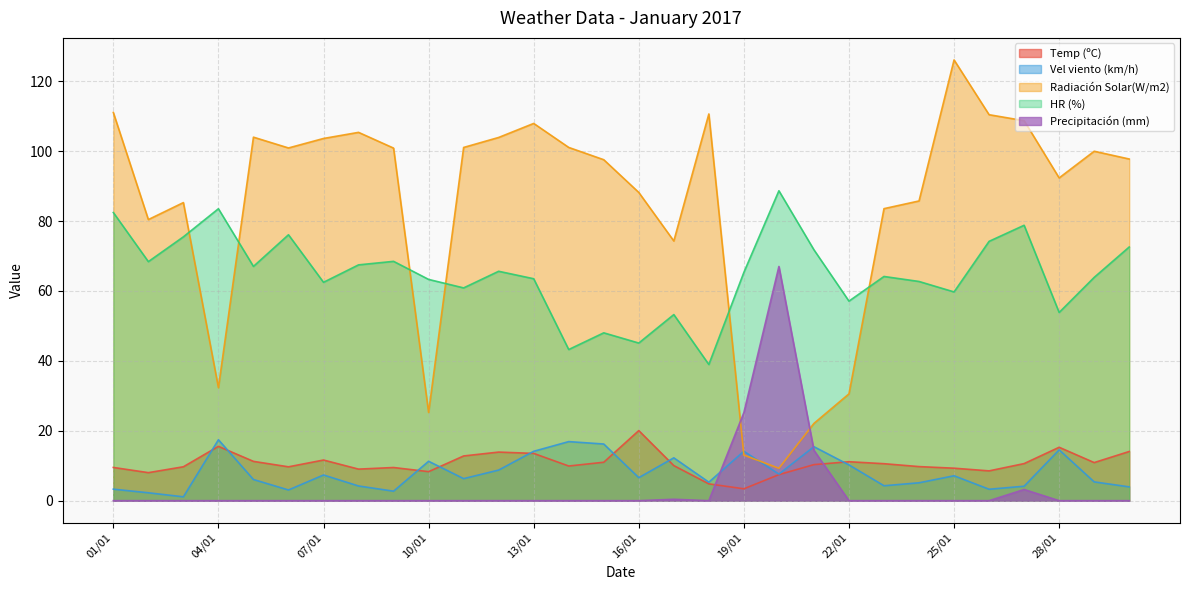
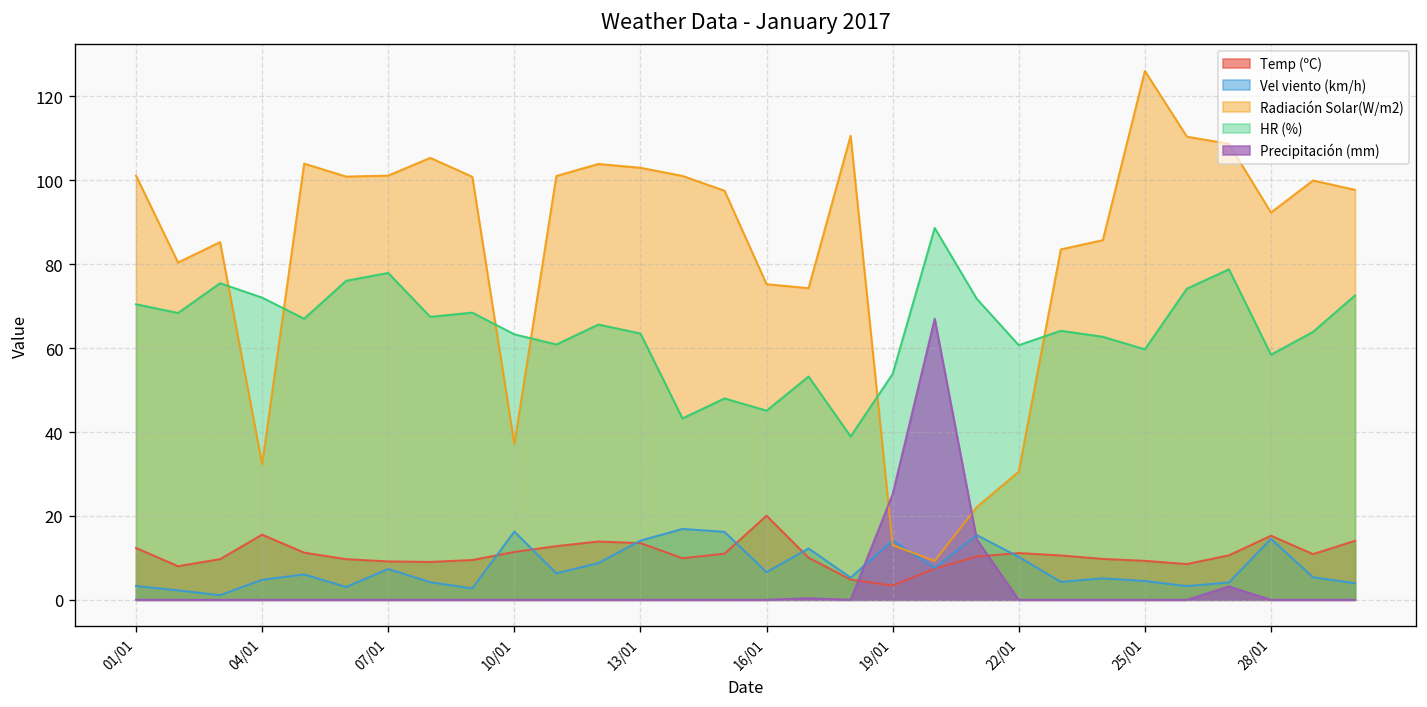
Temp (ºC), 01/01: 10 -> 12
Radiación Solar(W/m2), 01/01: 111 -> 101
HR (%), 01/01: 82 -> 70
Vel viento (km/h), 04/01: 17 -> 5
HR (%), 04/01: 84 -> 72
Temp (ºC), 07/01: 12 -> 9
Radiación Solar(W/m2), 07/01: 104 -> 101
HR (%), 07/01: 62 -> 78
Temp (ºC), 10/01: 8 -> 11
Vel viento (km/h), 10/01: 11 -> 16
Radiación Solar(W/m2), 10/01: 25 -> 37
Radiación Solar(W/m2), 13/01: 108 -> 103
Radiación Solar(W/m2), 16/01: 88 -> 75
HR (%), 19/01: 65 -> 54
HR (%), 22/01: 57 -> 61
Vel viento (km/h), 25/01: 7 -> 4
HR (%), 28/01: 54 -> 58
